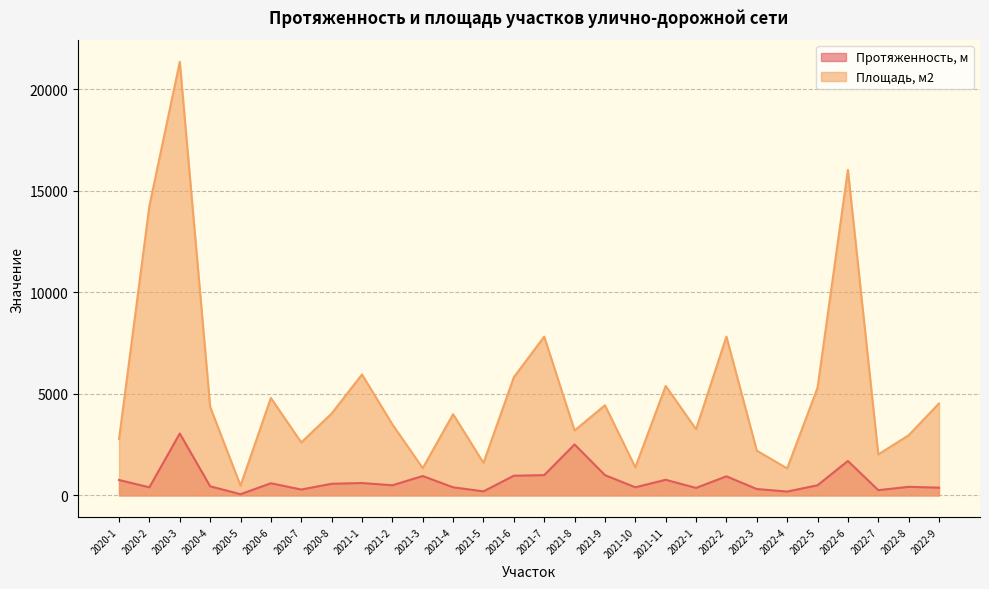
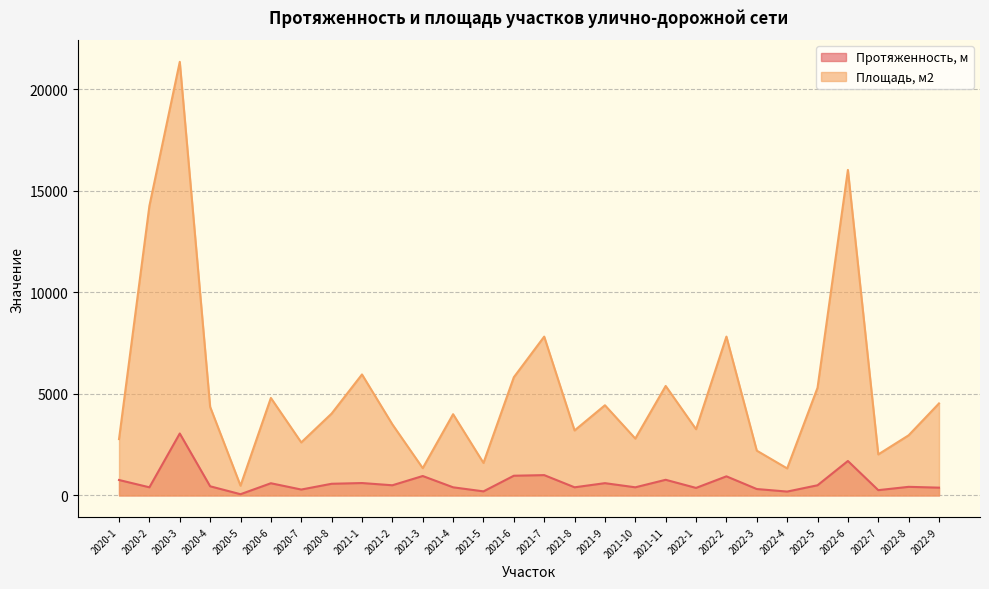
Протяженность, м, 2021-8: 2500 -> 400
Протяженность, м, 2021-9: 1000 -> 600
Площадь, м2, 2021-10: 1400 -> 2800
